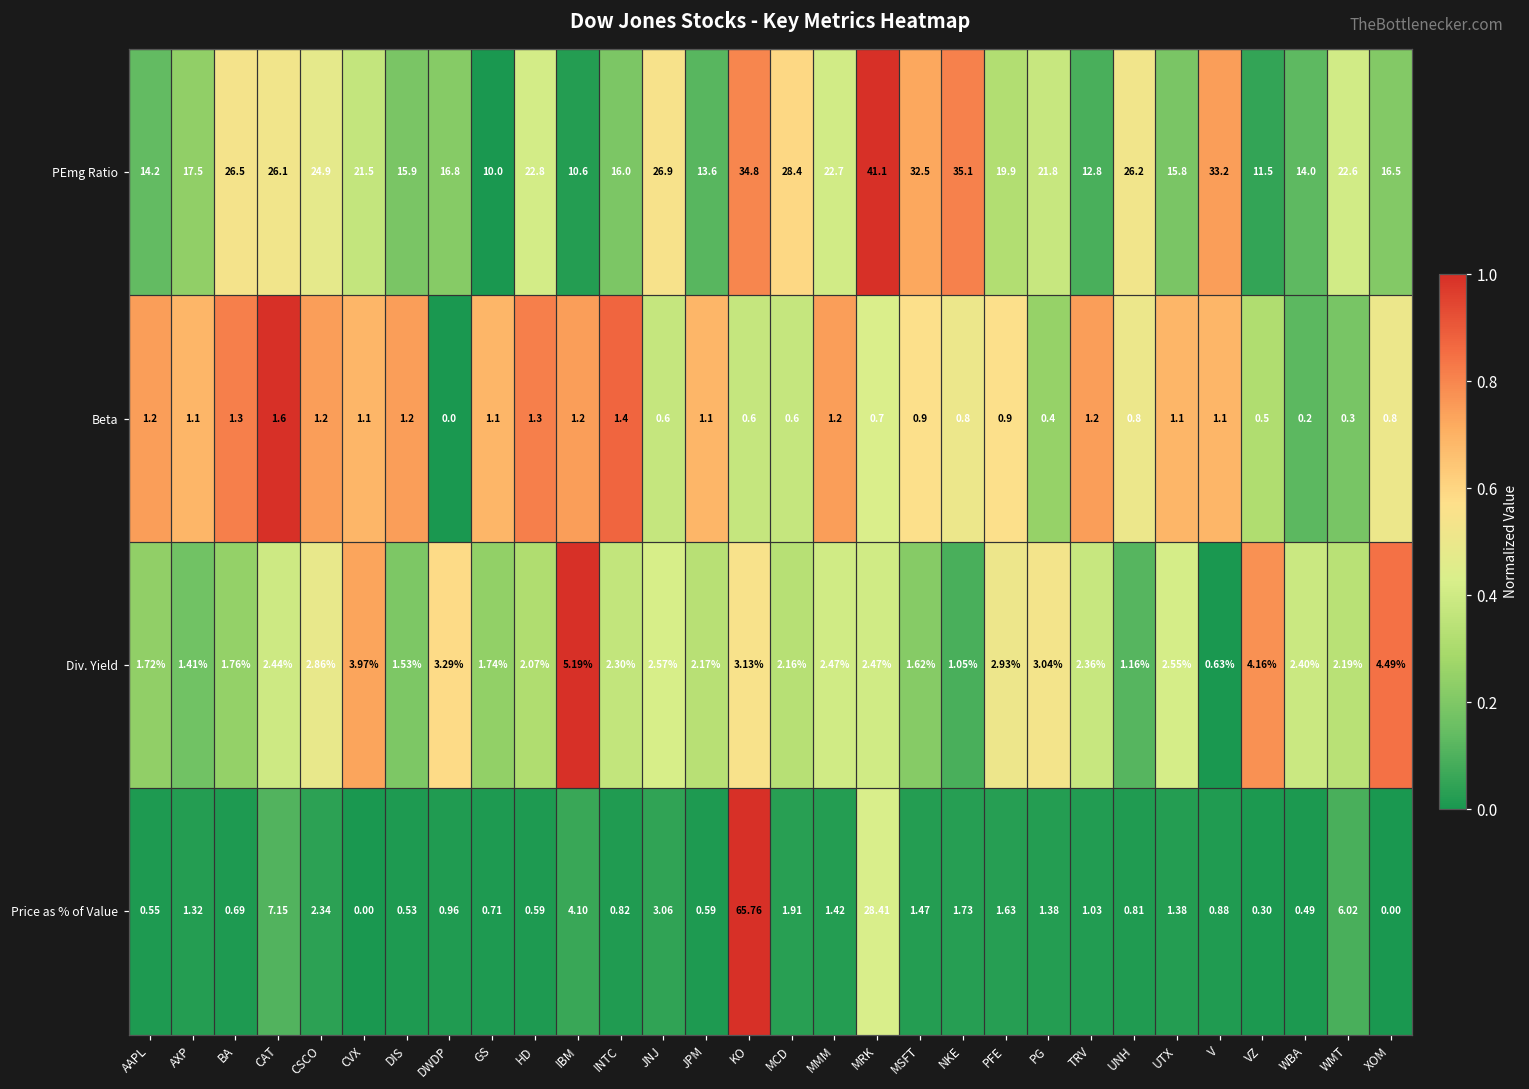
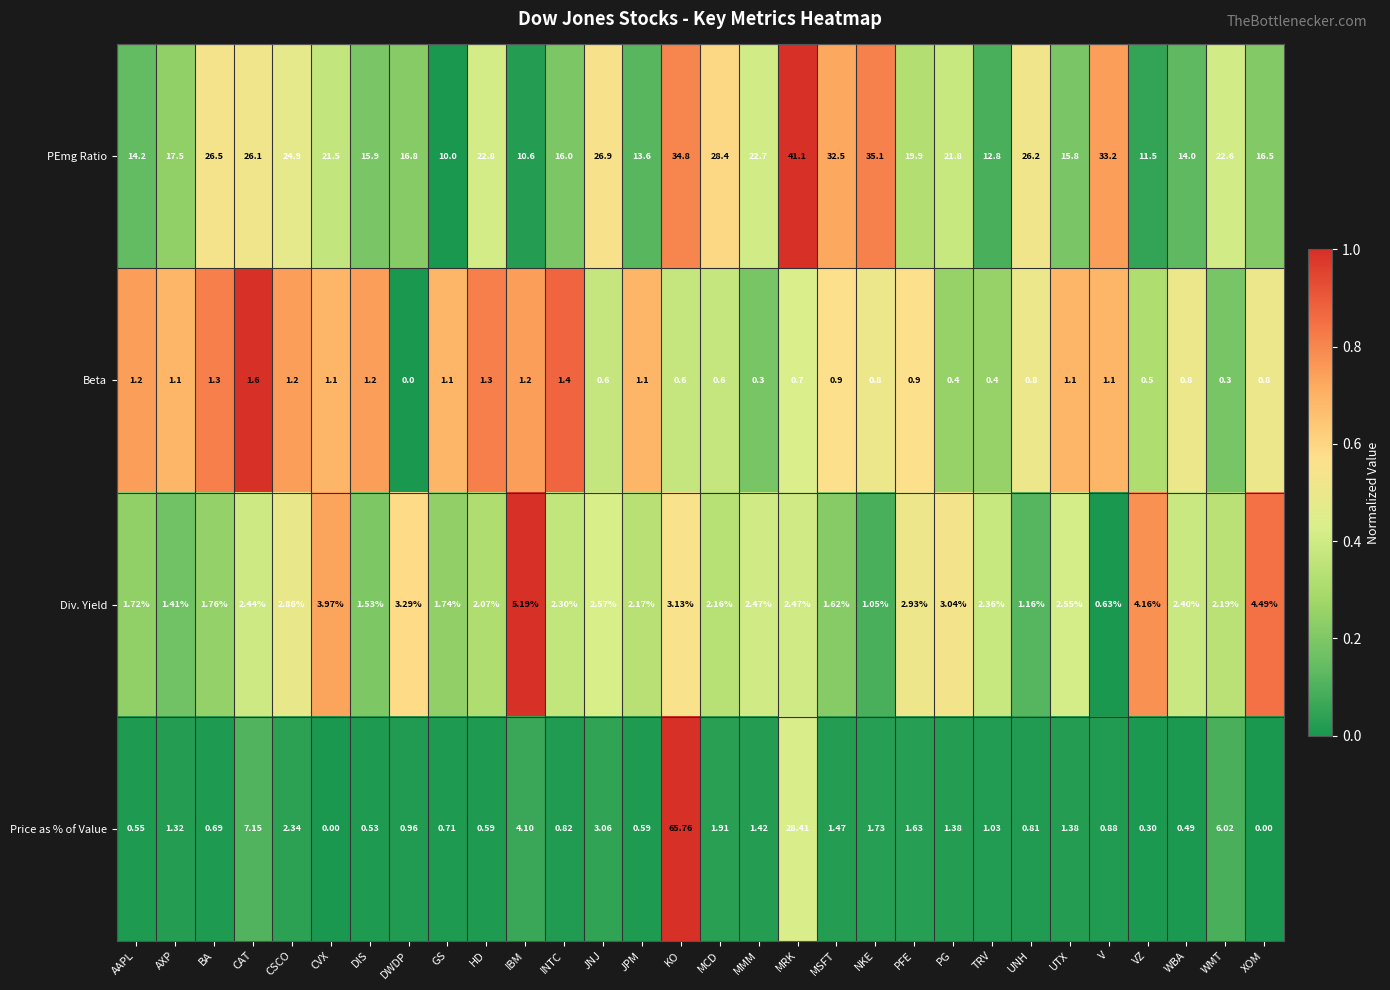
Beta, MMM: 1.2 -> 0.3
Beta, TRV: 1.2 -> 0.4
Beta, WBA: 0.2 -> 0.8
